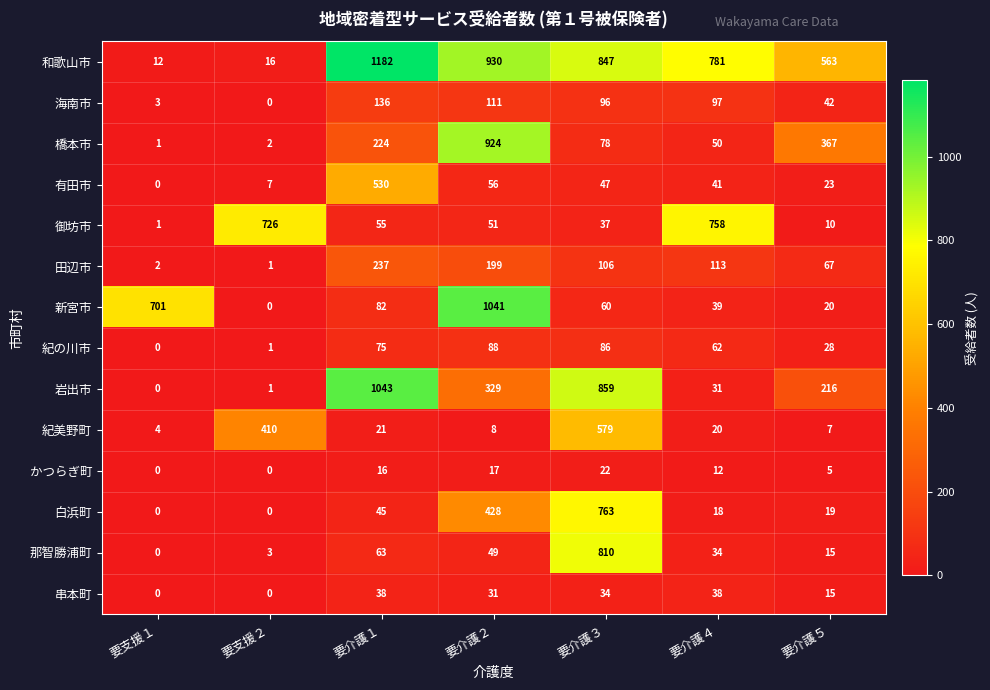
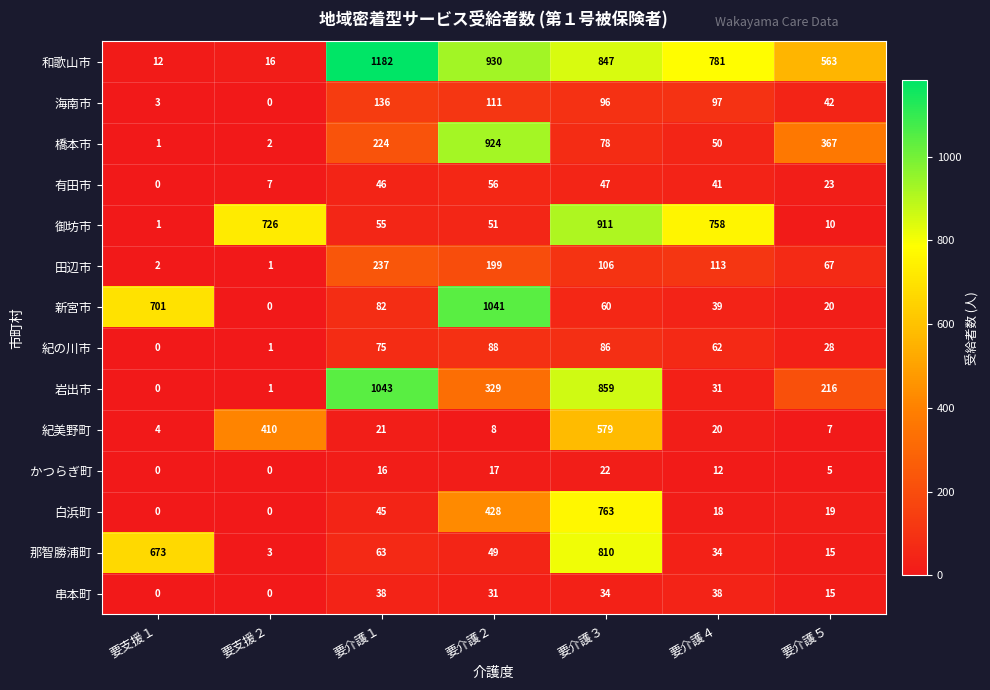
有田市, 要介護１: 530 -> 46
御坊市, 要介護３: 37 -> 911
那智勝浦町, 要支援１: 0 -> 673
